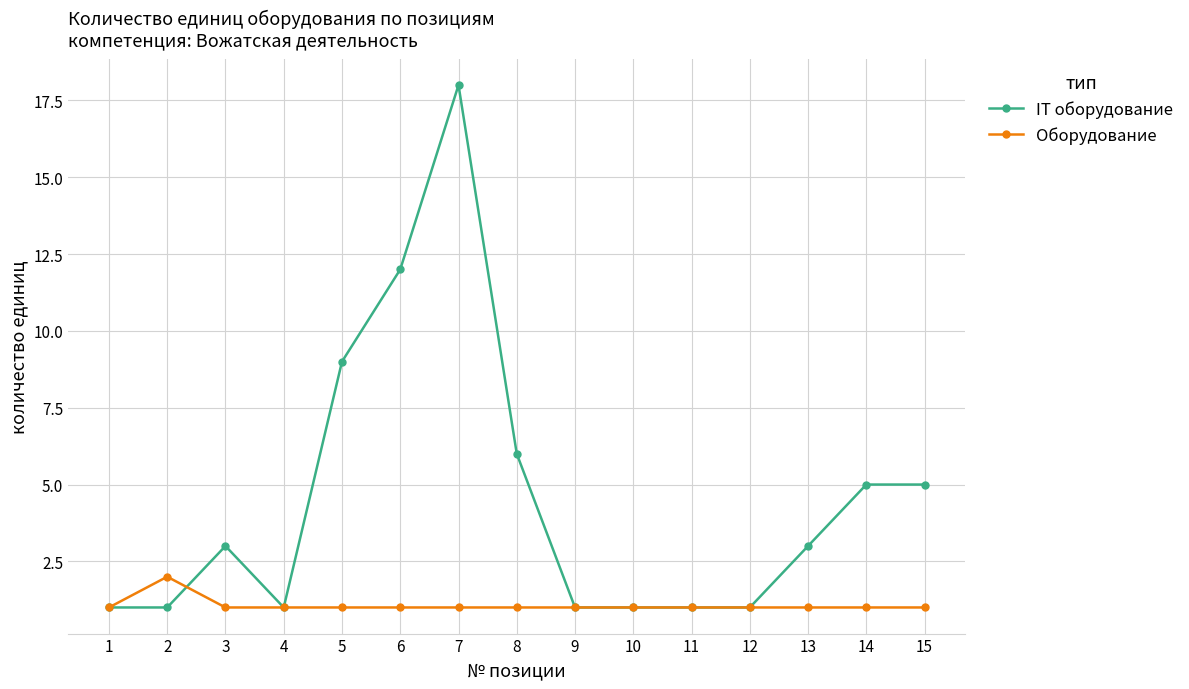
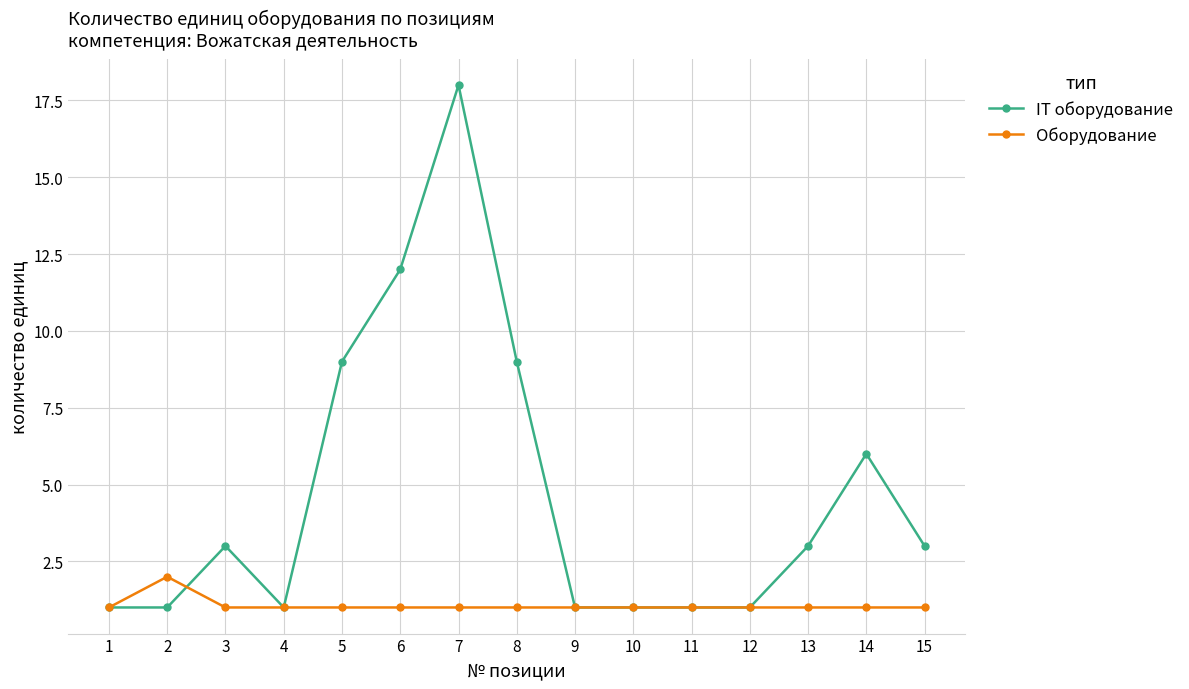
IT оборудование, 8: 6 -> 9
IT оборудование, 14: 5 -> 6
IT оборудование, 15: 5 -> 3
